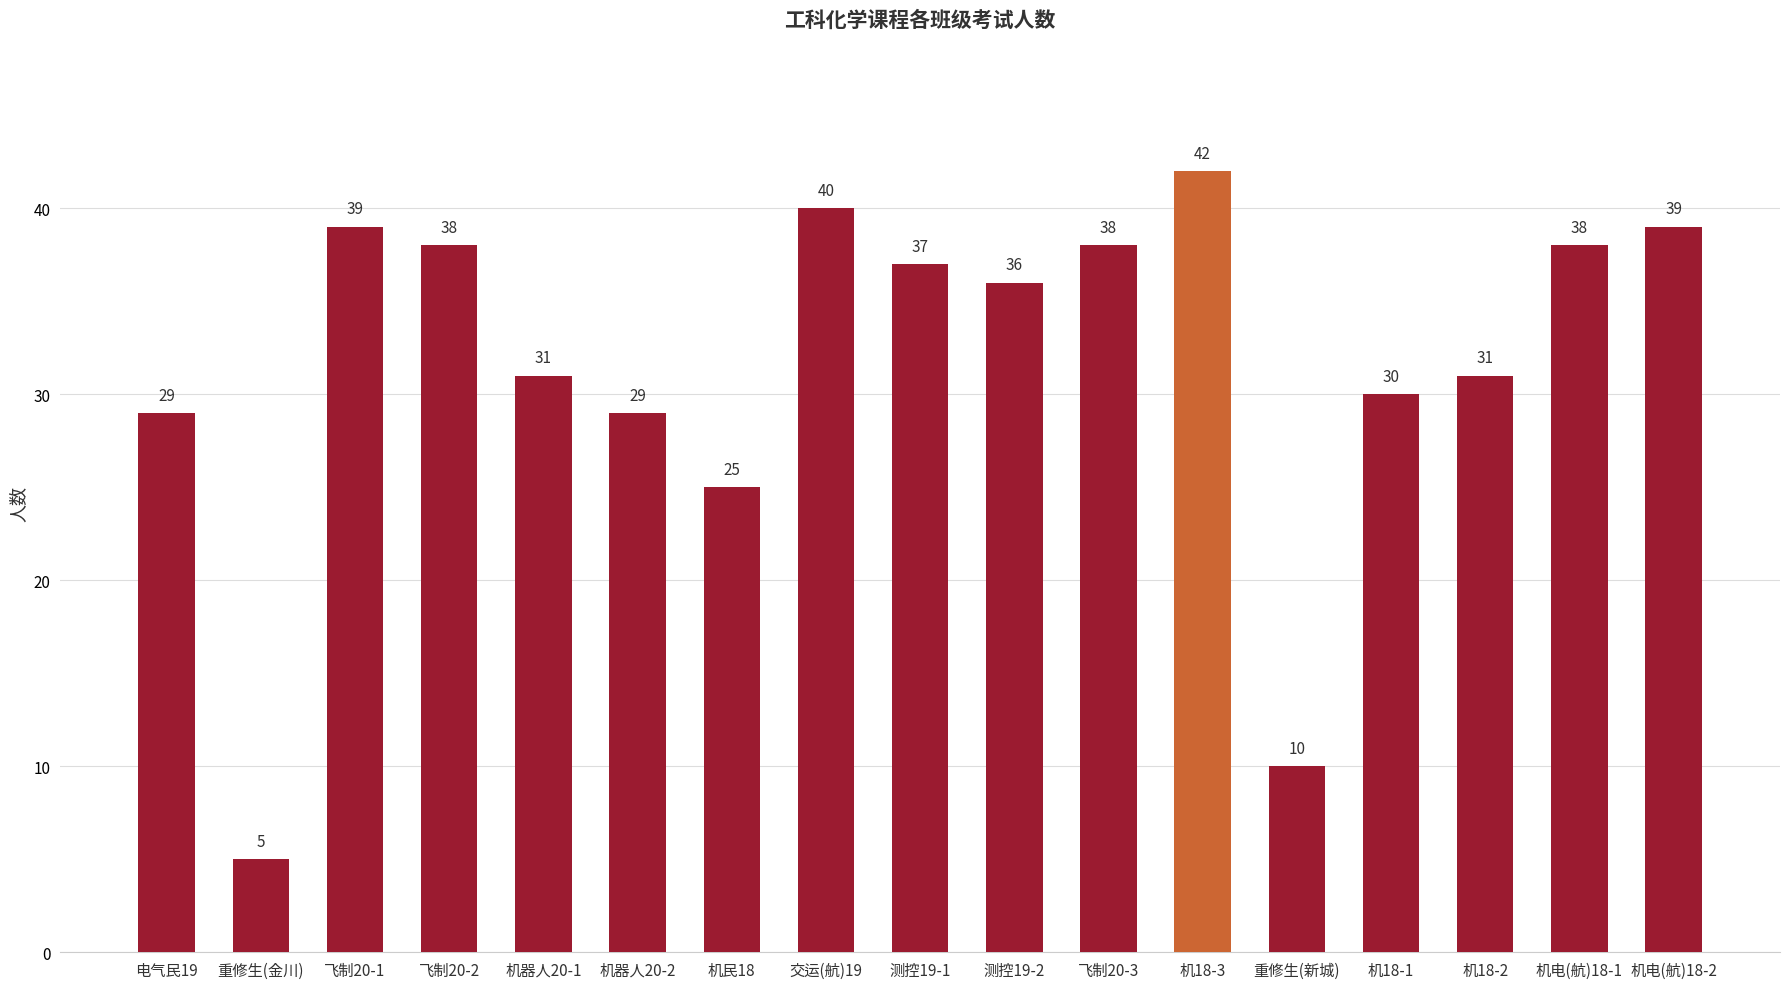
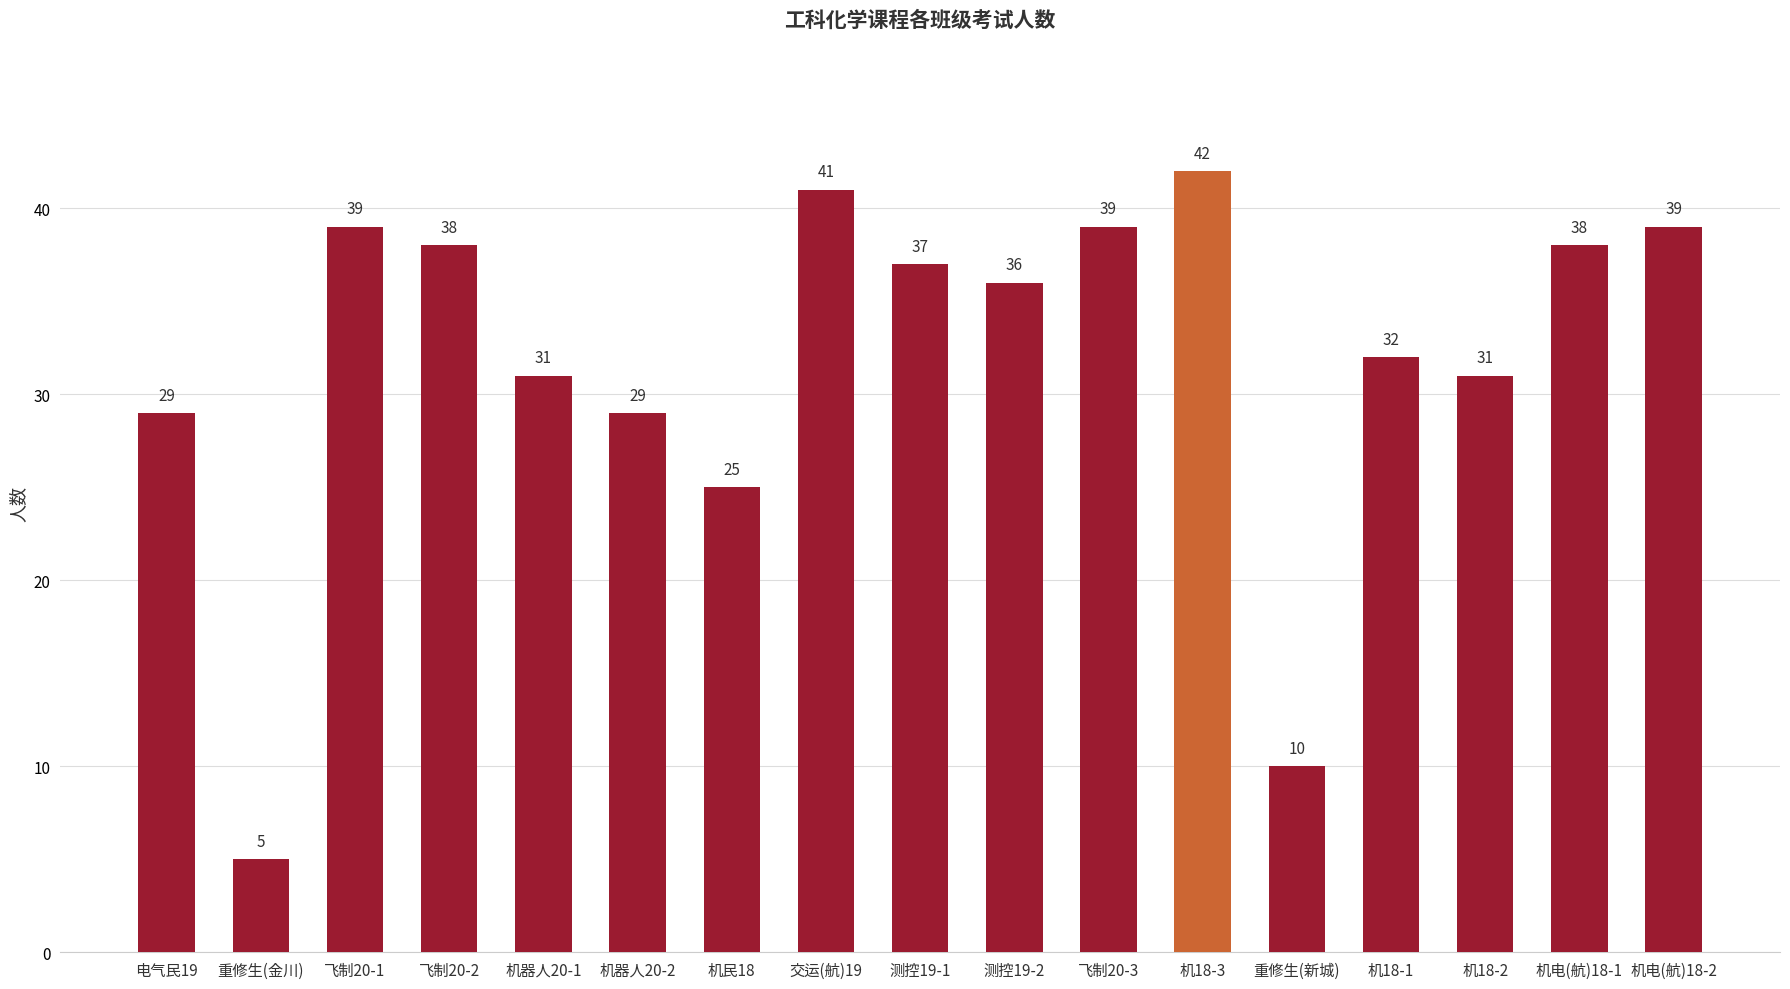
交运(航)19: 40 -> 41
飞制20-3: 38 -> 39
机18-1: 30 -> 32
